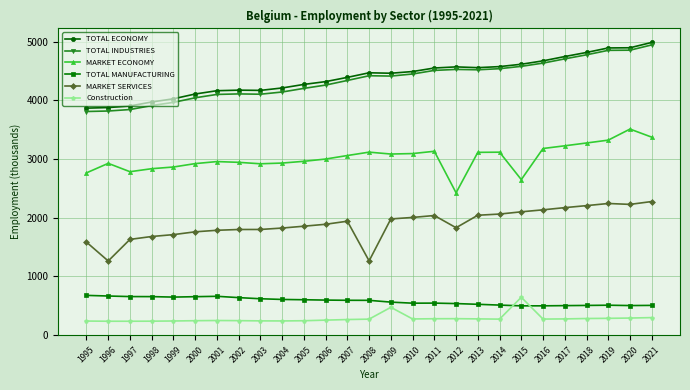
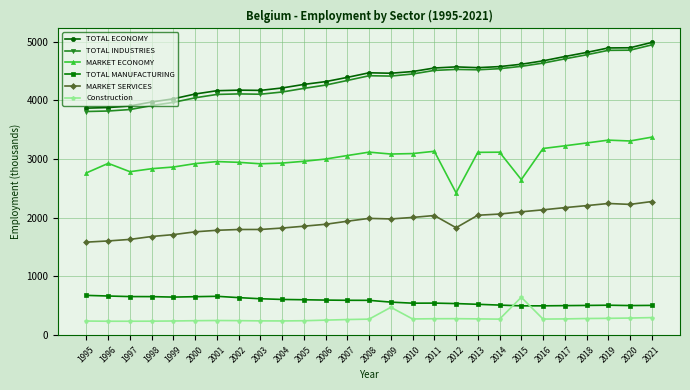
MARKET SERVICES, 1996: 1300 -> 1600
MARKET SERVICES, 2008: 1300 -> 2000
MARKET ECONOMY, 2020: 3500 -> 3300
